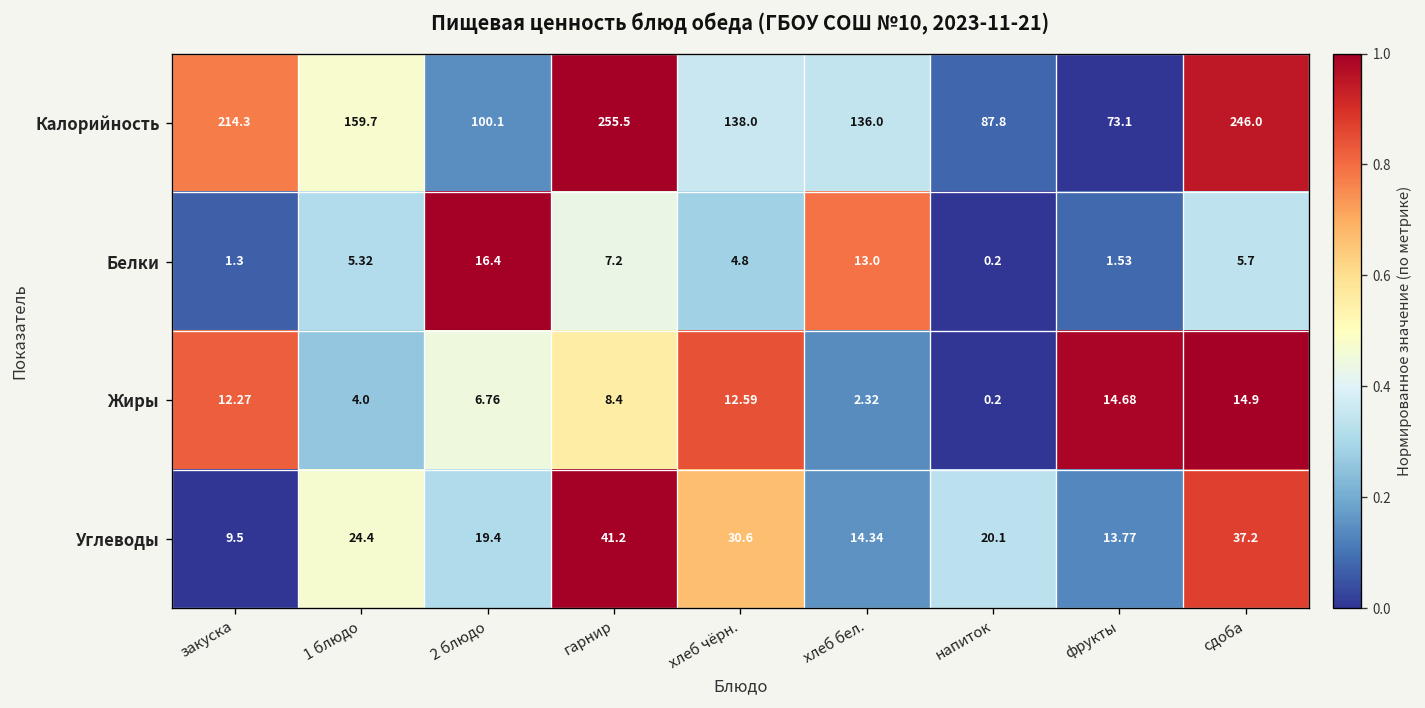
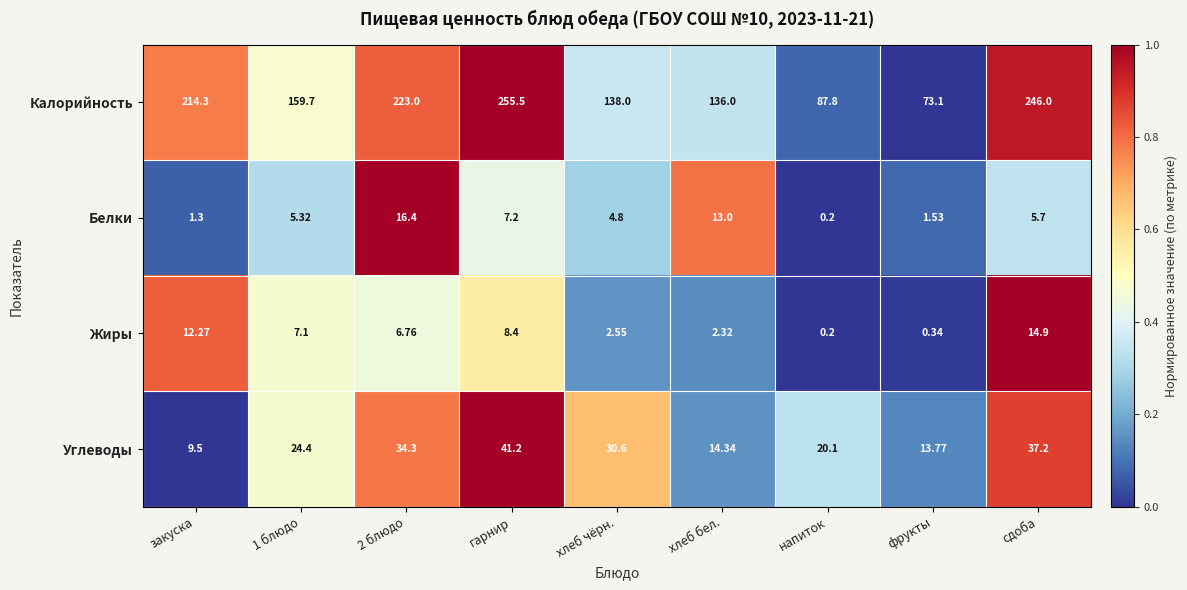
Калорийность, 2 блюдо: 100.1 -> 223.0
Жиры, 1 блюдо: 4.0 -> 7.1
Жиры, хлеб чёрн.: 12.59 -> 2.55
Жиры, фрукты: 14.68 -> 0.34
Углеводы, 2 блюдо: 19.4 -> 34.3
